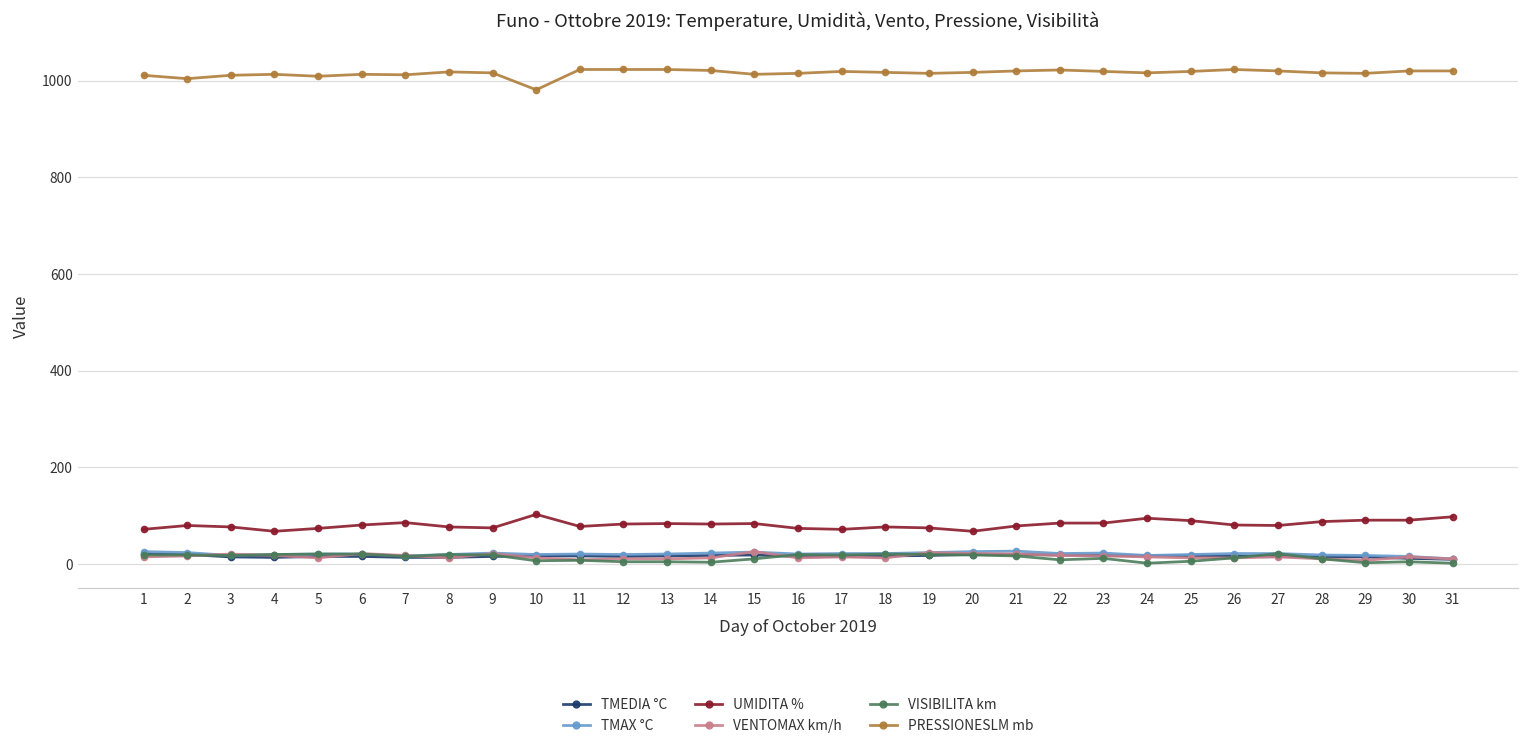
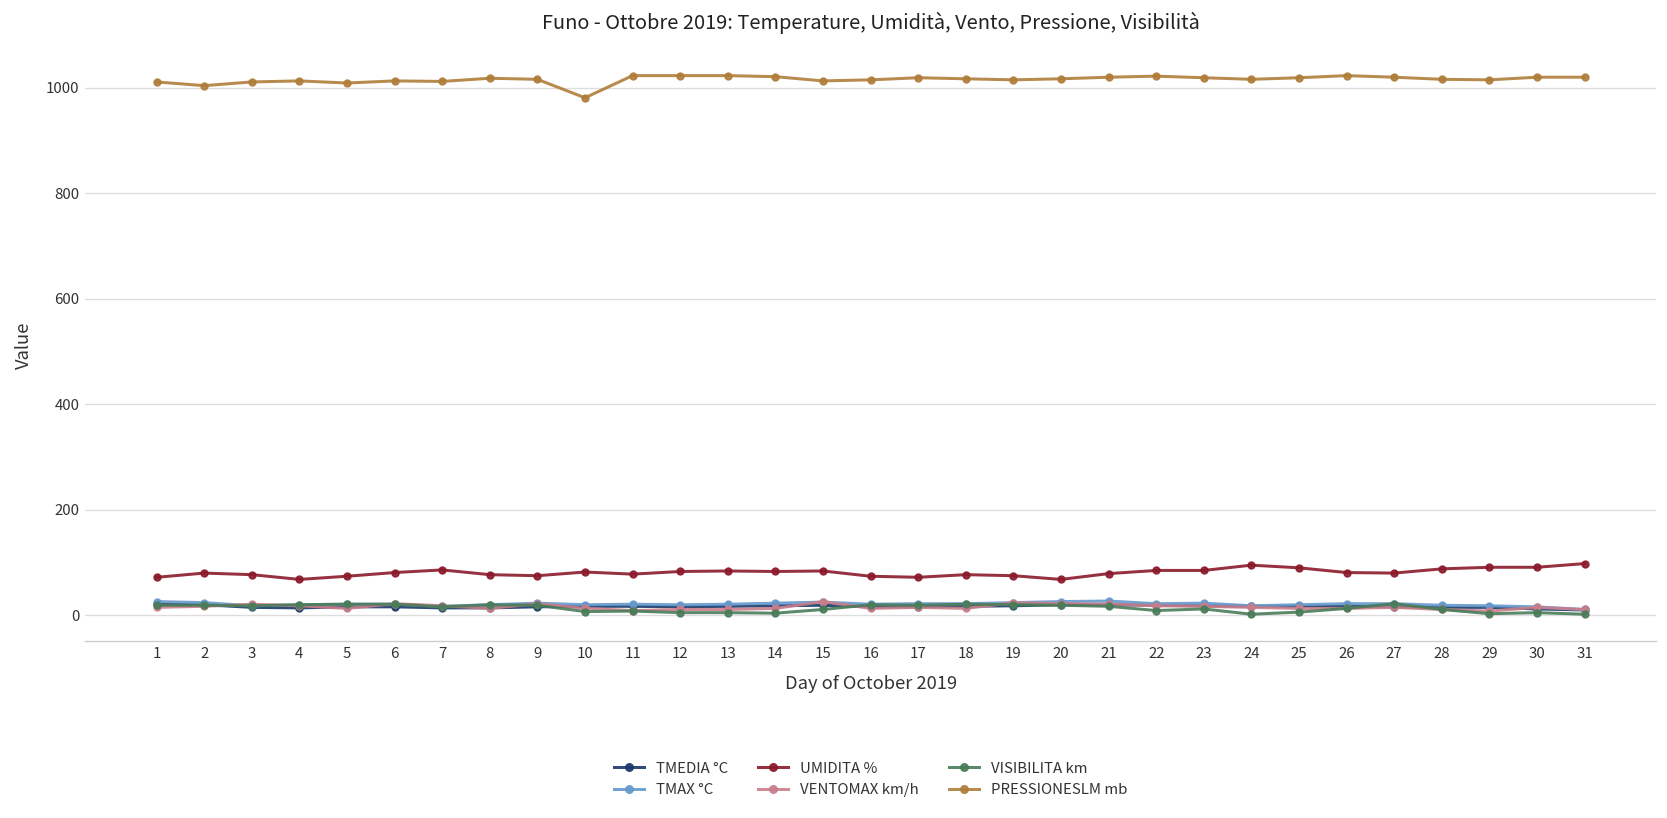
UMIDITA %, 10: 100 -> 80
